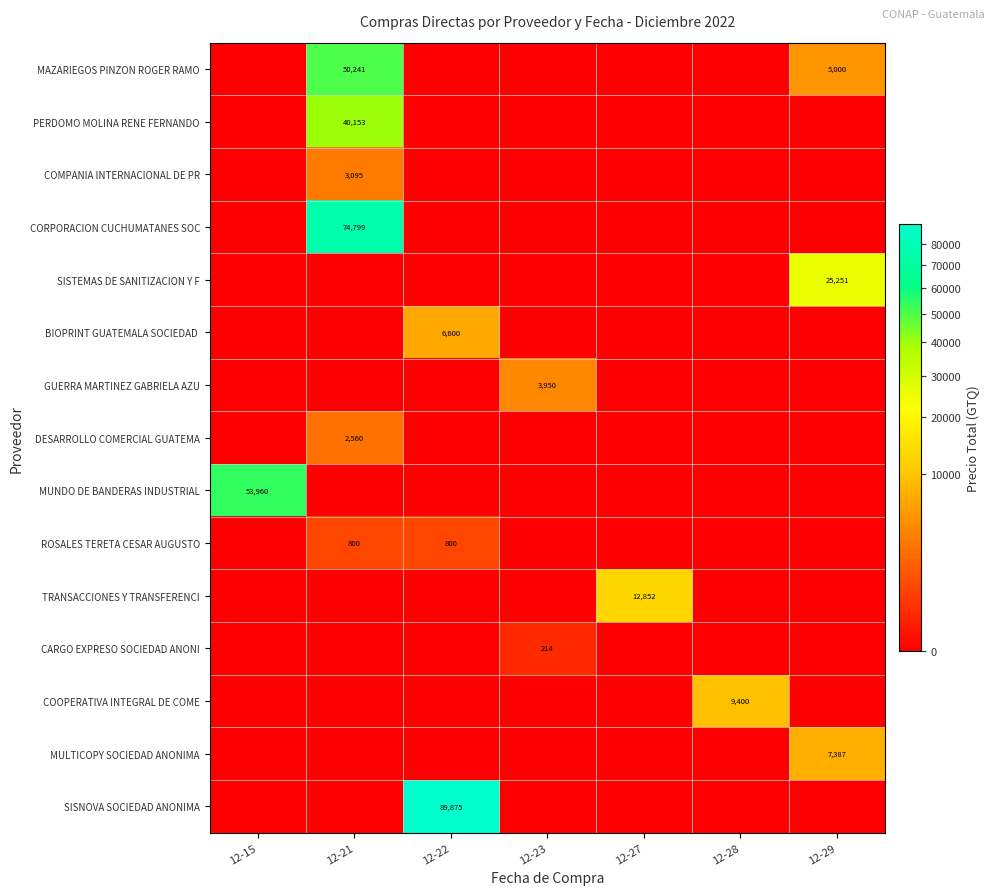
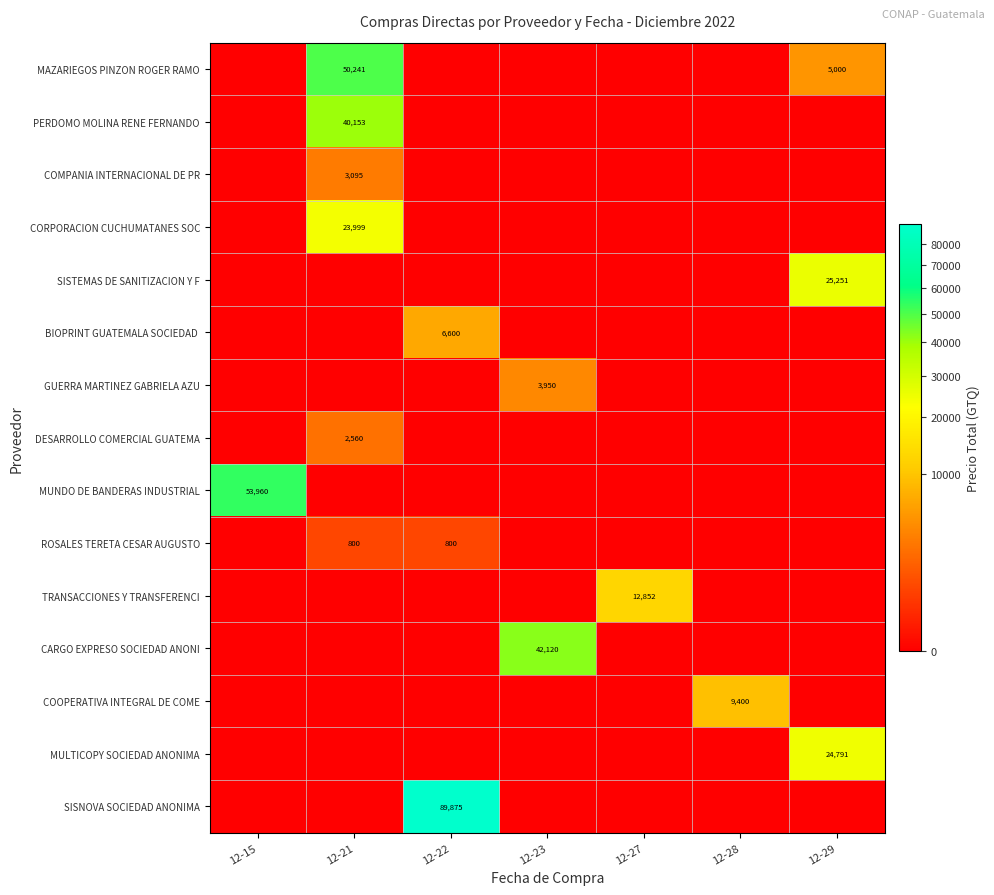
CORPORACION CUCHUMATANES SOC, 12-21: 74,799 -> 23,999
CARGO EXPRESO SOCIEDAD ANONI, 12-23: 214 -> 42,120
MULTICOPY SOCIEDAD ANONIMA, 12-29: 7,387 -> 24,791
